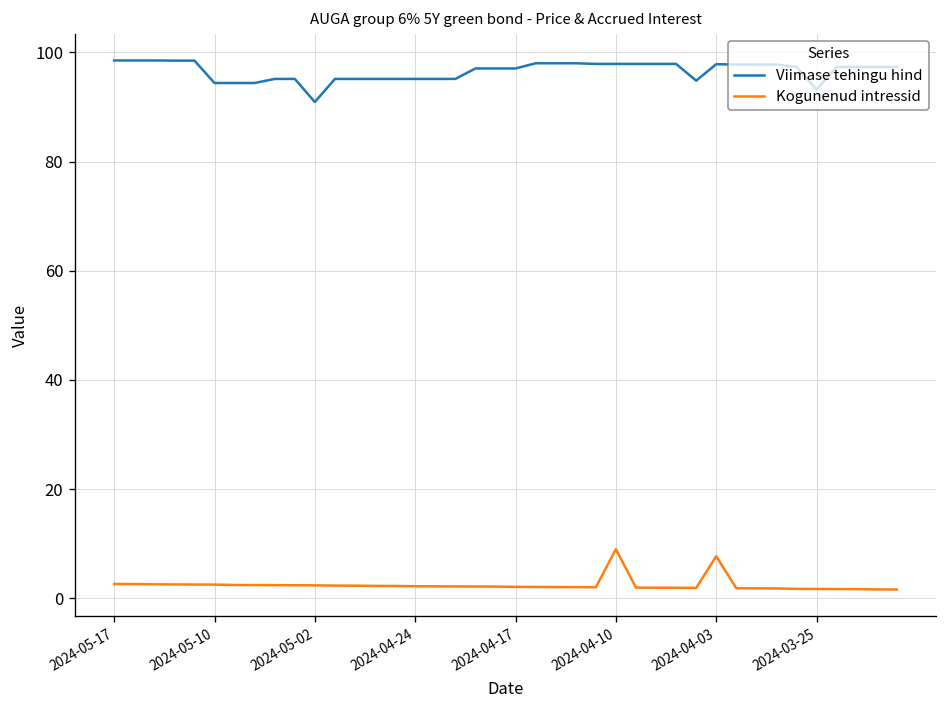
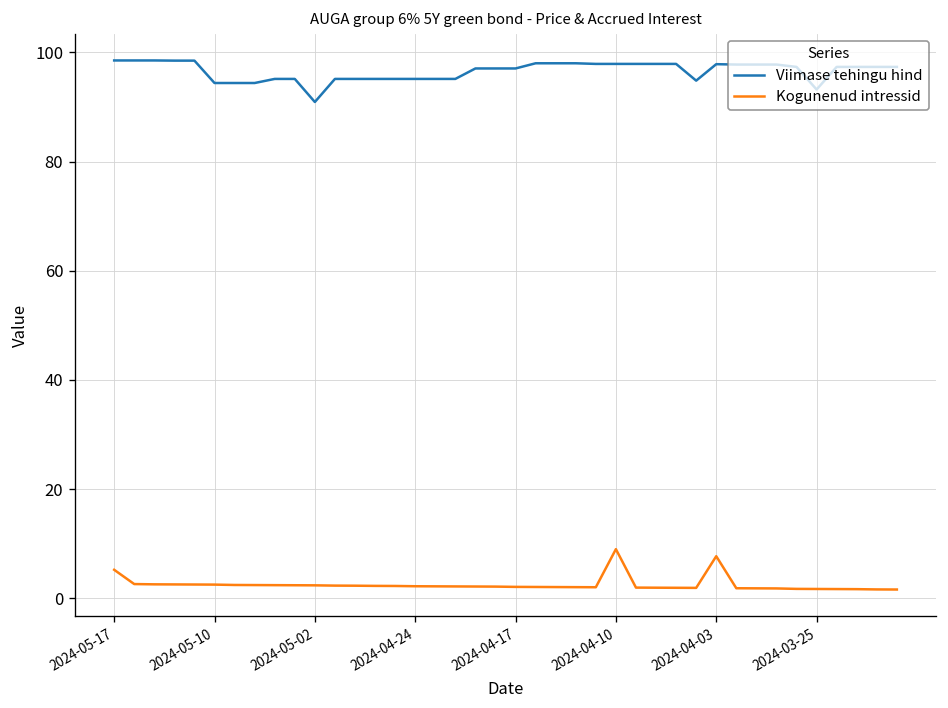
Kogunenud intressid, 2024-05-17: 3 -> 5
